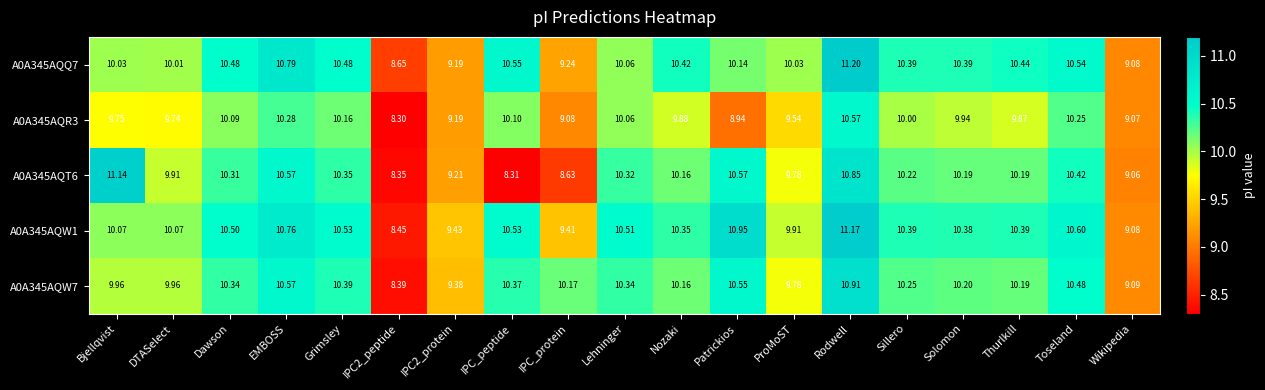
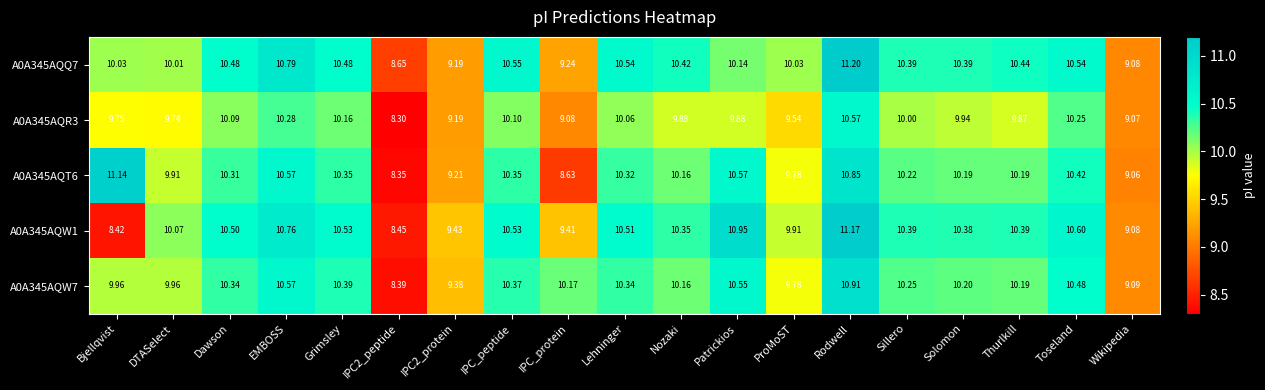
A0A345AQQ7, Lehninger: 10.06 -> 10.54
A0A345AQR3, Patrickios: 8.94 -> 9.88
A0A345AQT6, IPC_peptide: 8.31 -> 10.35
A0A345AQW1, Bjellqvist: 10.07 -> 8.42
